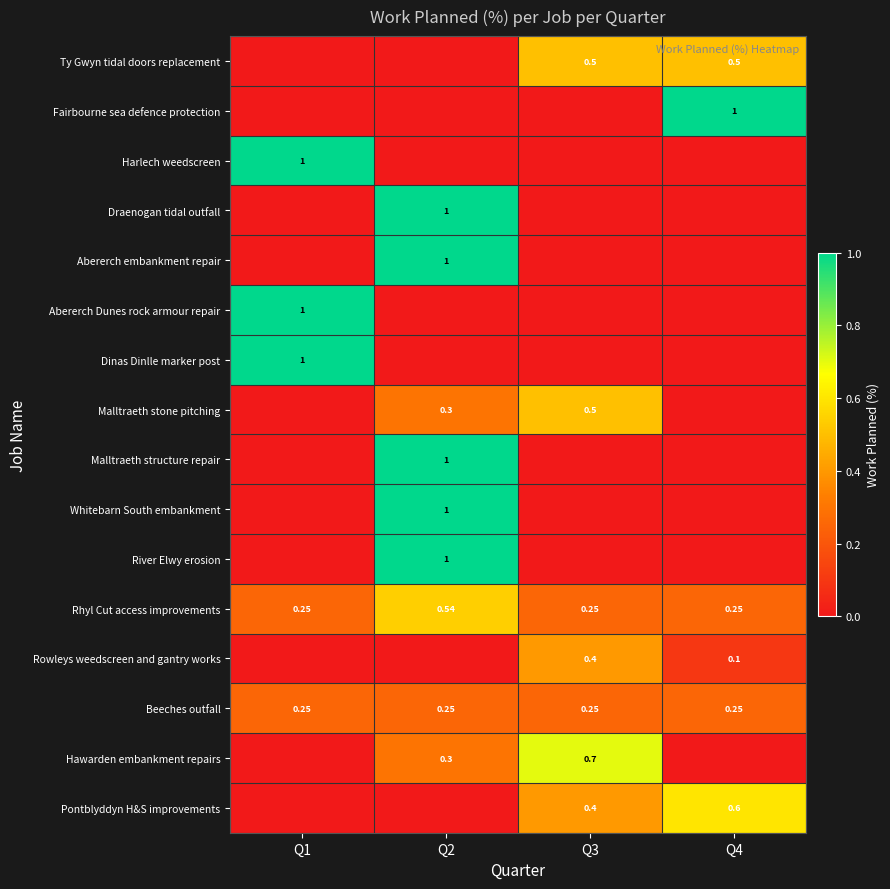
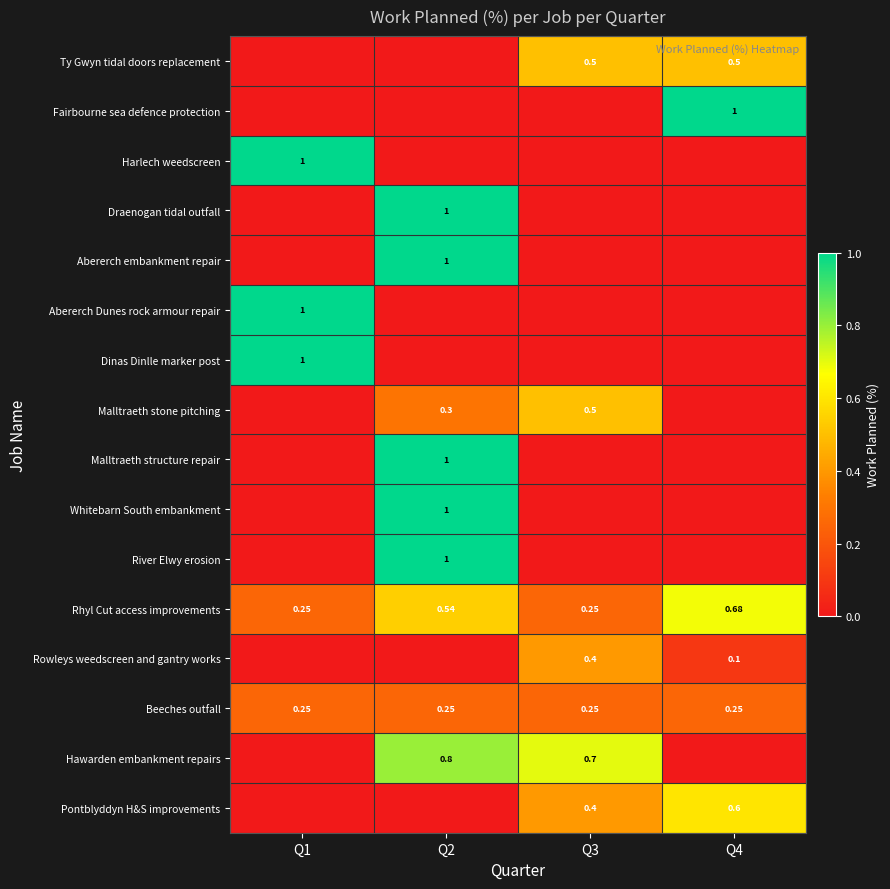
Rhyl Cut access improvements, Q4: 0.25 -> 0.68
Hawarden embankment repairs, Q2: 0.3 -> 0.8
